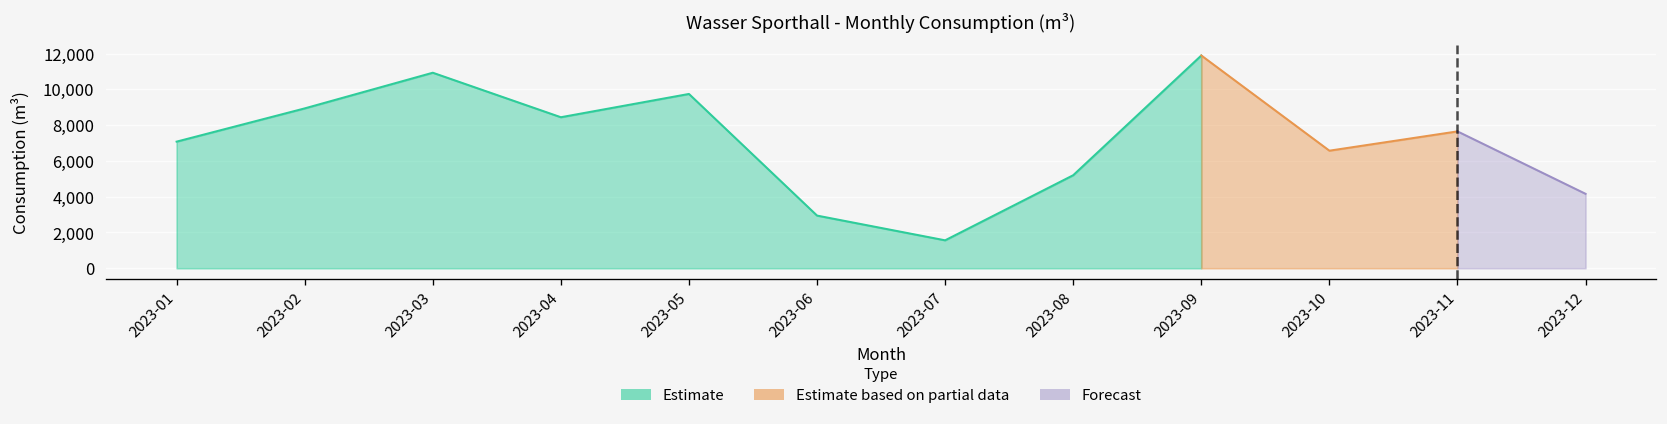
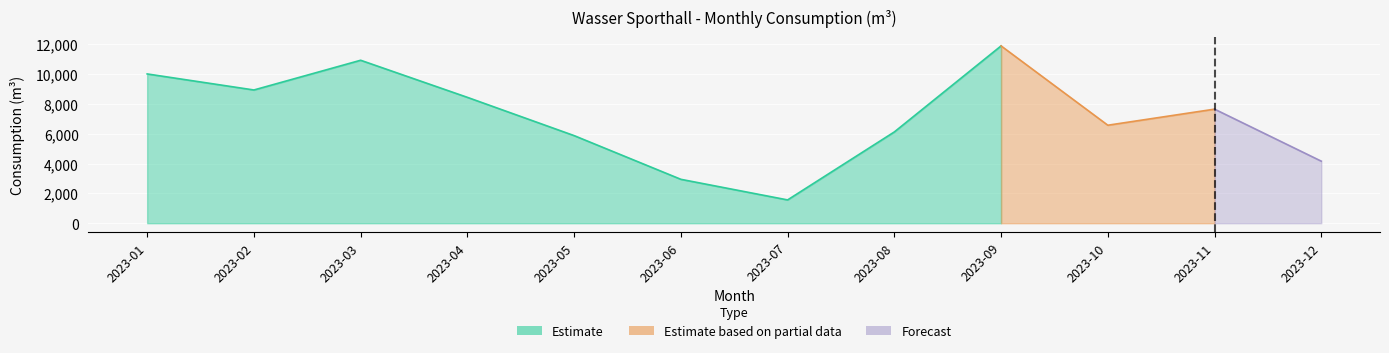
Estimate, 2023-01: 7,100 -> 10,000
Estimate, 2023-05: 9,700 -> 5,900
Estimate, 2023-08: 5,200 -> 6,100
